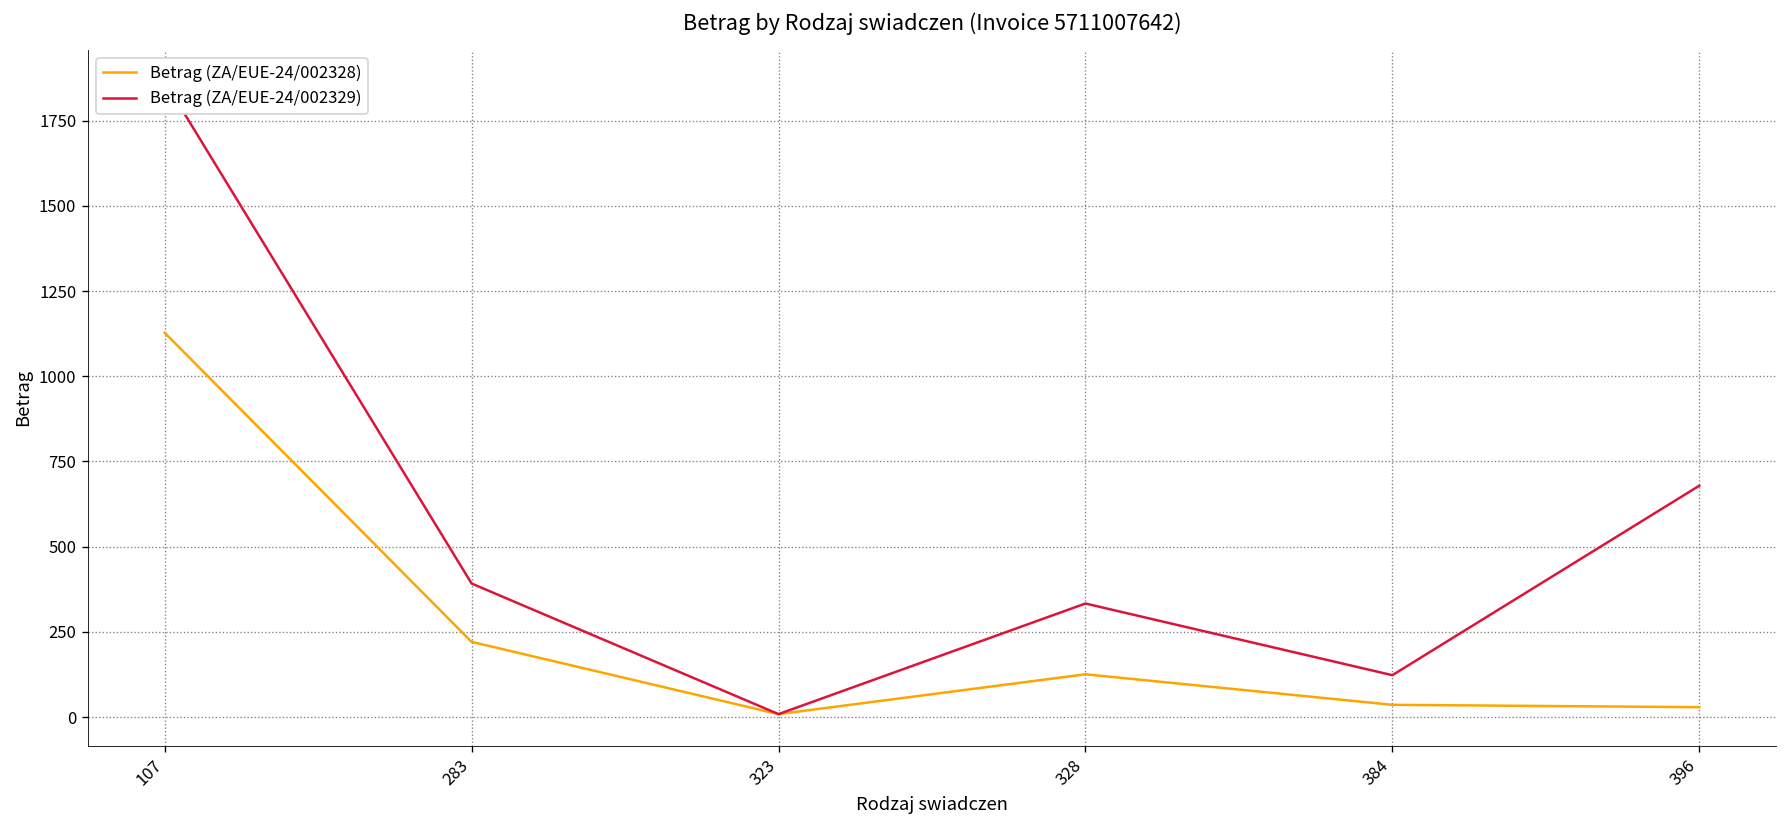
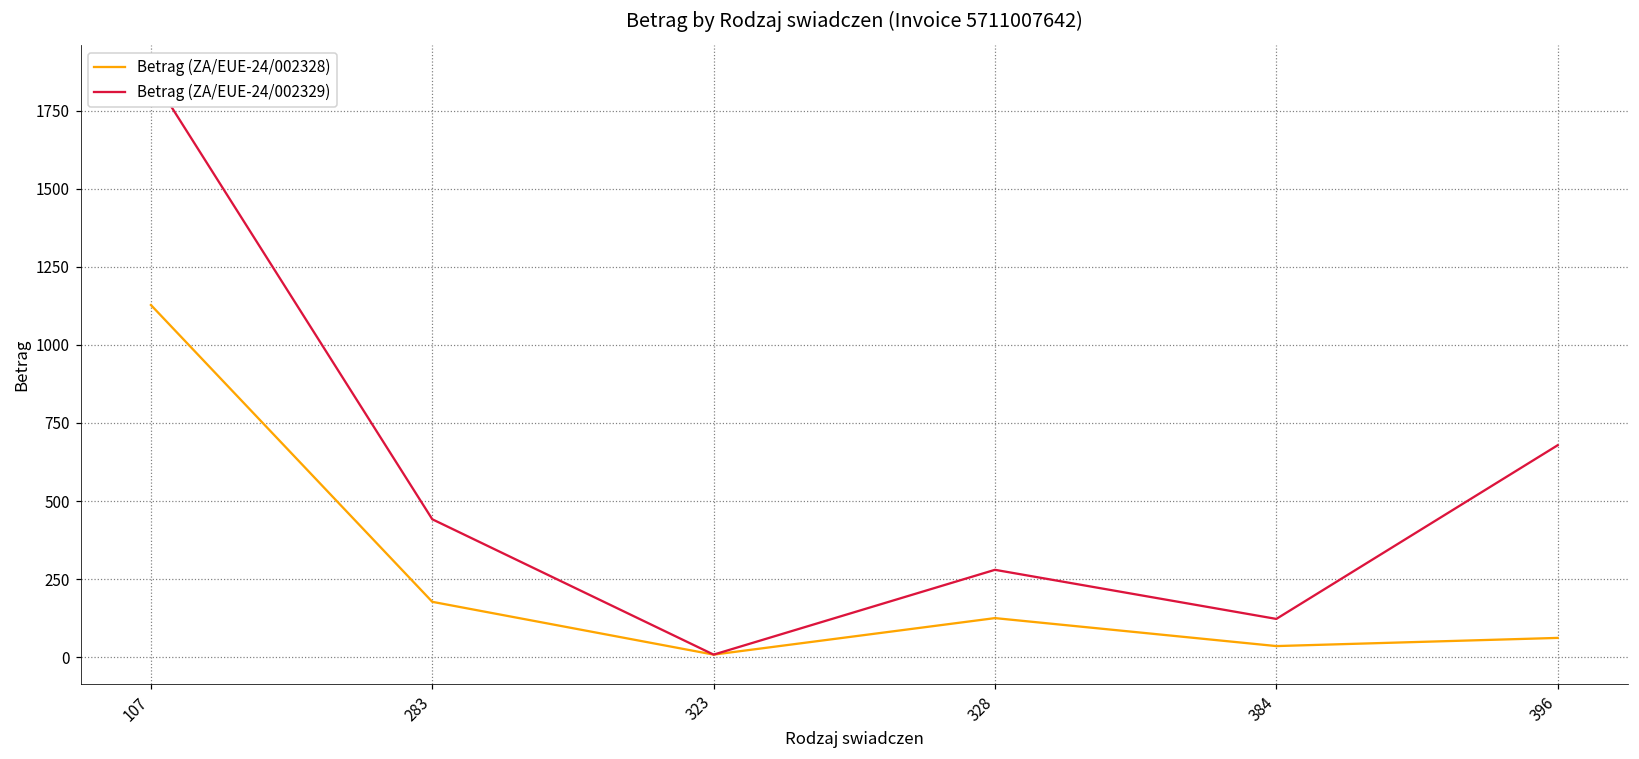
Betrag (ZA/EUE-24/002328), 283: 220 -> 180
Betrag (ZA/EUE-24/002329), 283: 390 -> 440
Betrag (ZA/EUE-24/002329), 328: 330 -> 280
Betrag (ZA/EUE-24/002328), 396: 30 -> 60
